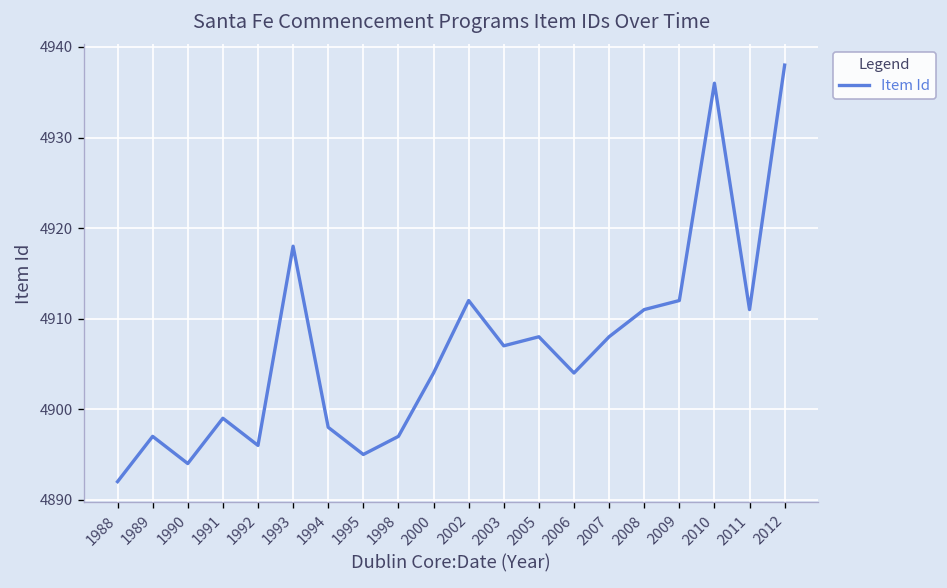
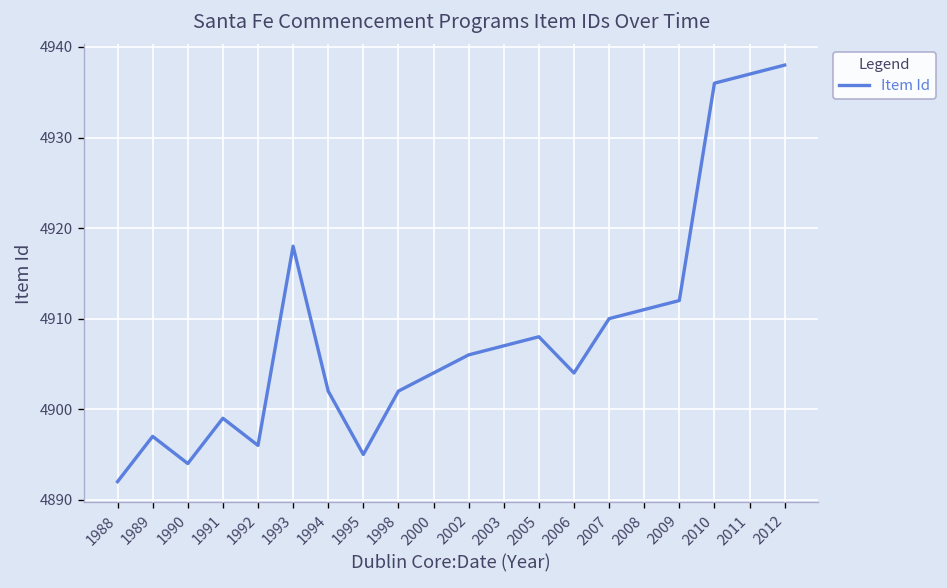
1994: 4898 -> 4902
1998: 4897 -> 4902
2002: 4912 -> 4906
2007: 4908 -> 4910
2011: 4911 -> 4937
